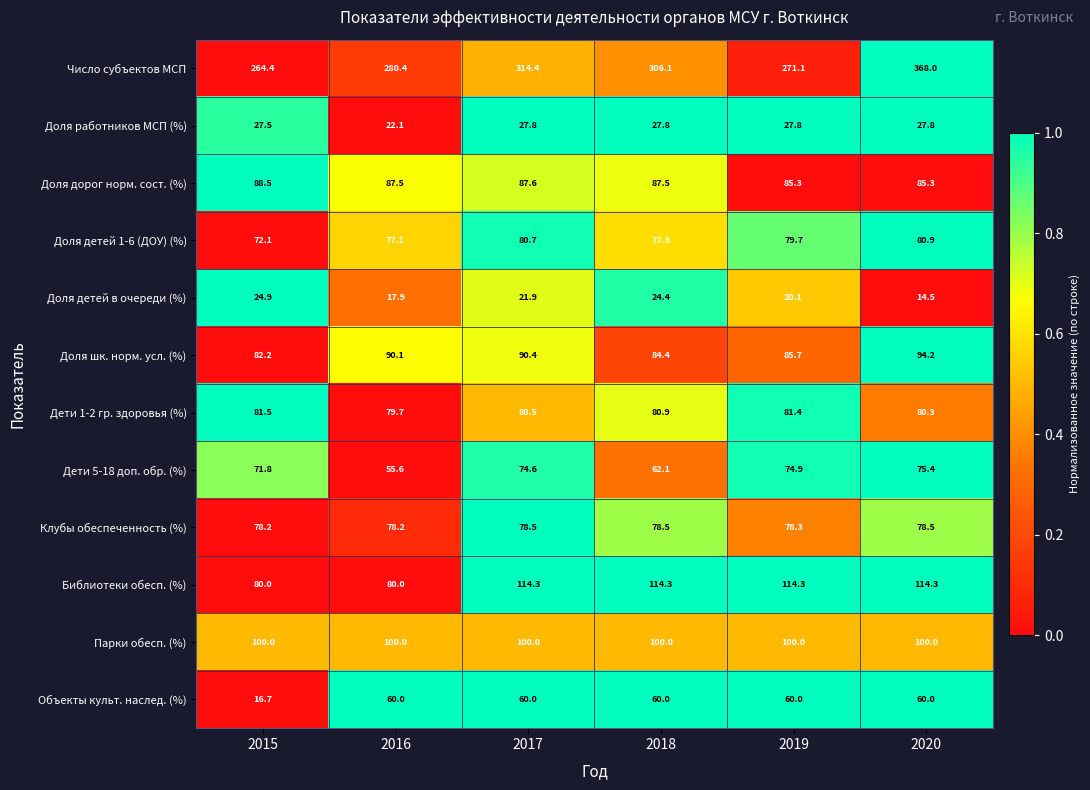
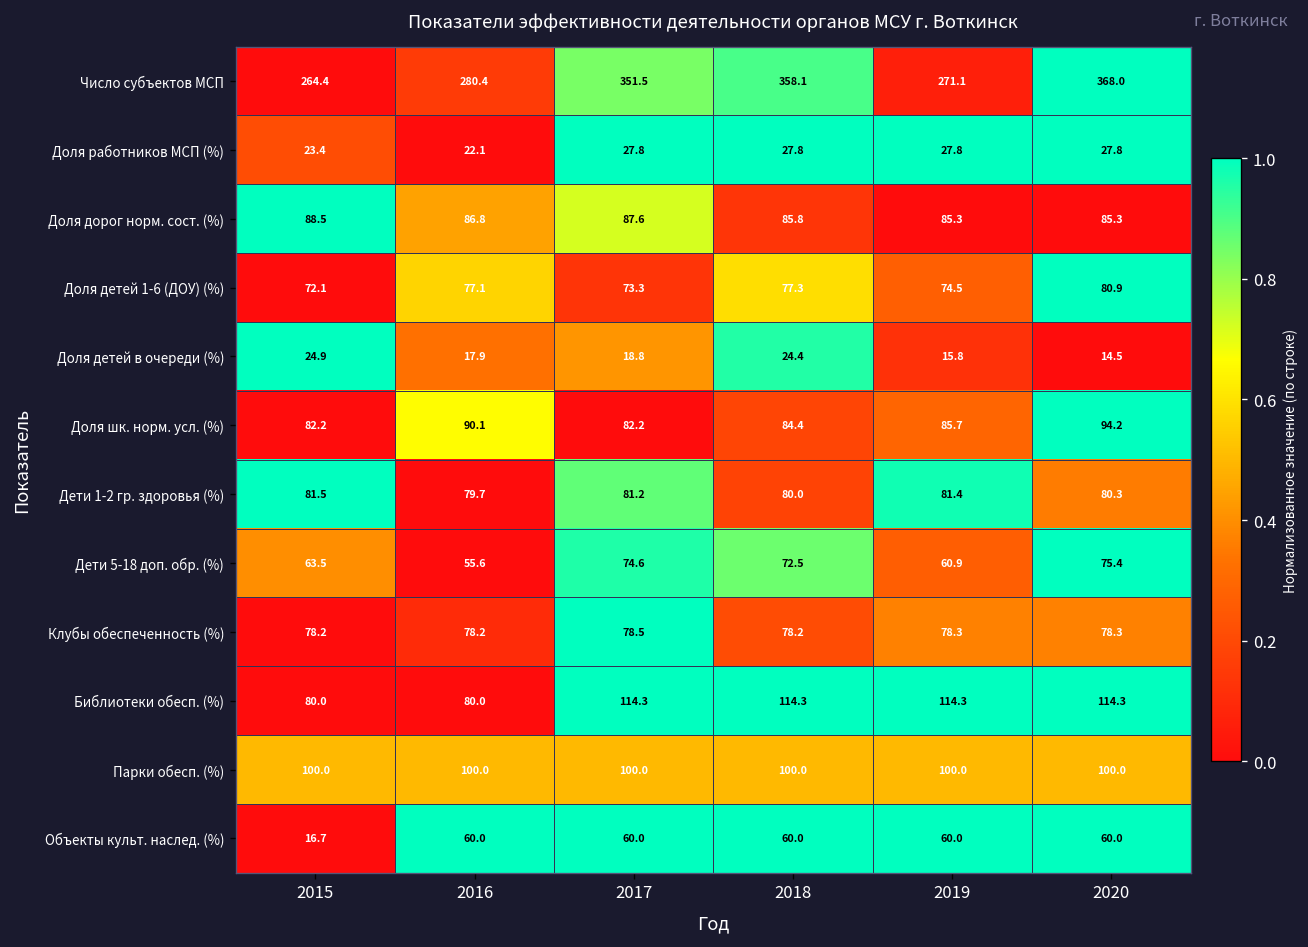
Число субъектов МСП, 2017: 314.4 -> 351.5
Число субъектов МСП, 2018: 306.1 -> 358.1
Доля работников МСП (%), 2015: 27.5 -> 23.4
Доля дорог норм. сост. (%), 2016: 87.5 -> 86.8
Доля дорог норм. сост. (%), 2018: 87.5 -> 85.8
Доля детей 1-6 (ДОУ) (%), 2017: 80.7 -> 73.3
Доля детей 1-6 (ДОУ) (%), 2019: 79.7 -> 74.5
Доля детей в очереди (%), 2017: 21.9 -> 18.8
Доля детей в очереди (%), 2019: 20.1 -> 15.8
Доля шк. норм. усл. (%), 2017: 90.4 -> 82.2
Дети 1-2 гр. здоровья (%), 2017: 80.5 -> 81.2
Дети 1-2 гр. здоровья (%), 2018: 80.9 -> 80.0
Дети 5-18 доп. обр. (%), 2015: 71.8 -> 63.5
Дети 5-18 доп. обр. (%), 2018: 62.1 -> 72.5
Дети 5-18 доп. обр. (%), 2019: 74.9 -> 60.9
Клубы обеспеченность (%), 2018: 78.5 -> 78.2
Клубы обеспеченность (%), 2020: 78.5 -> 78.3
